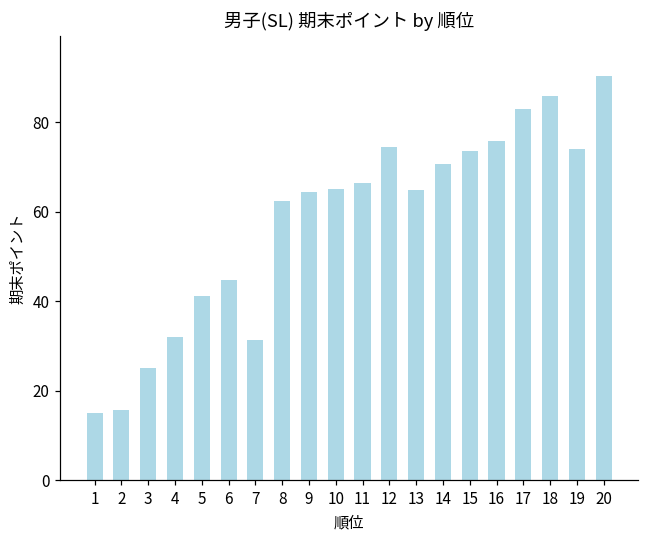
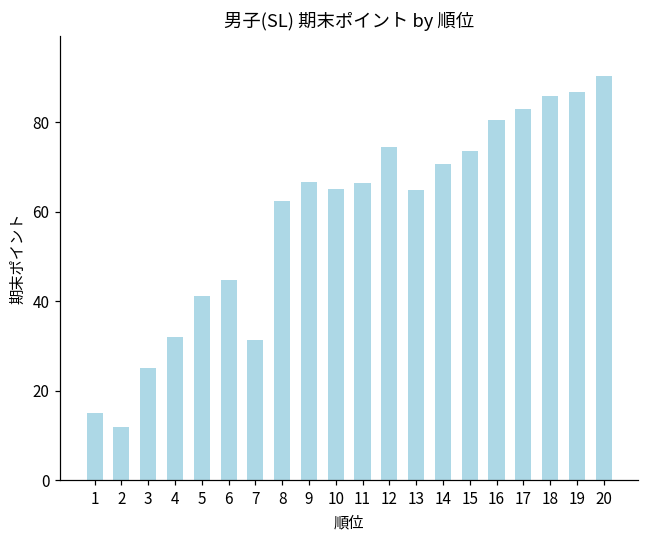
2: 16 -> 12
9: 64 -> 67
16: 76 -> 81
19: 74 -> 87
